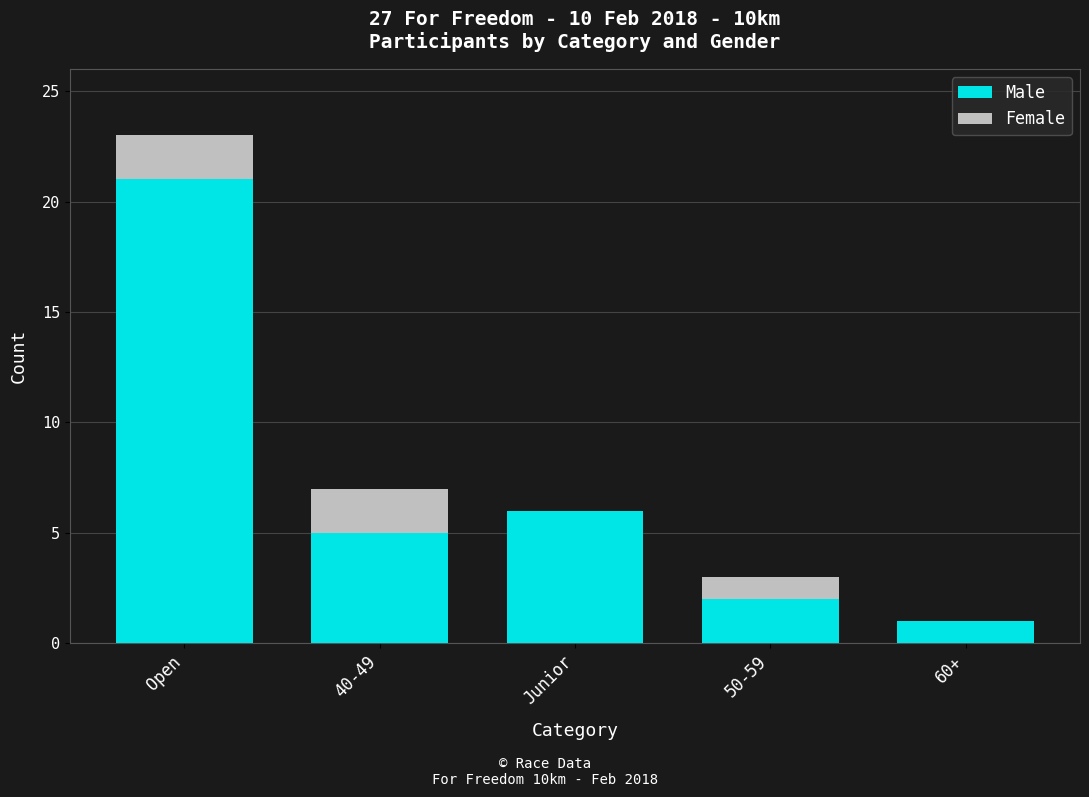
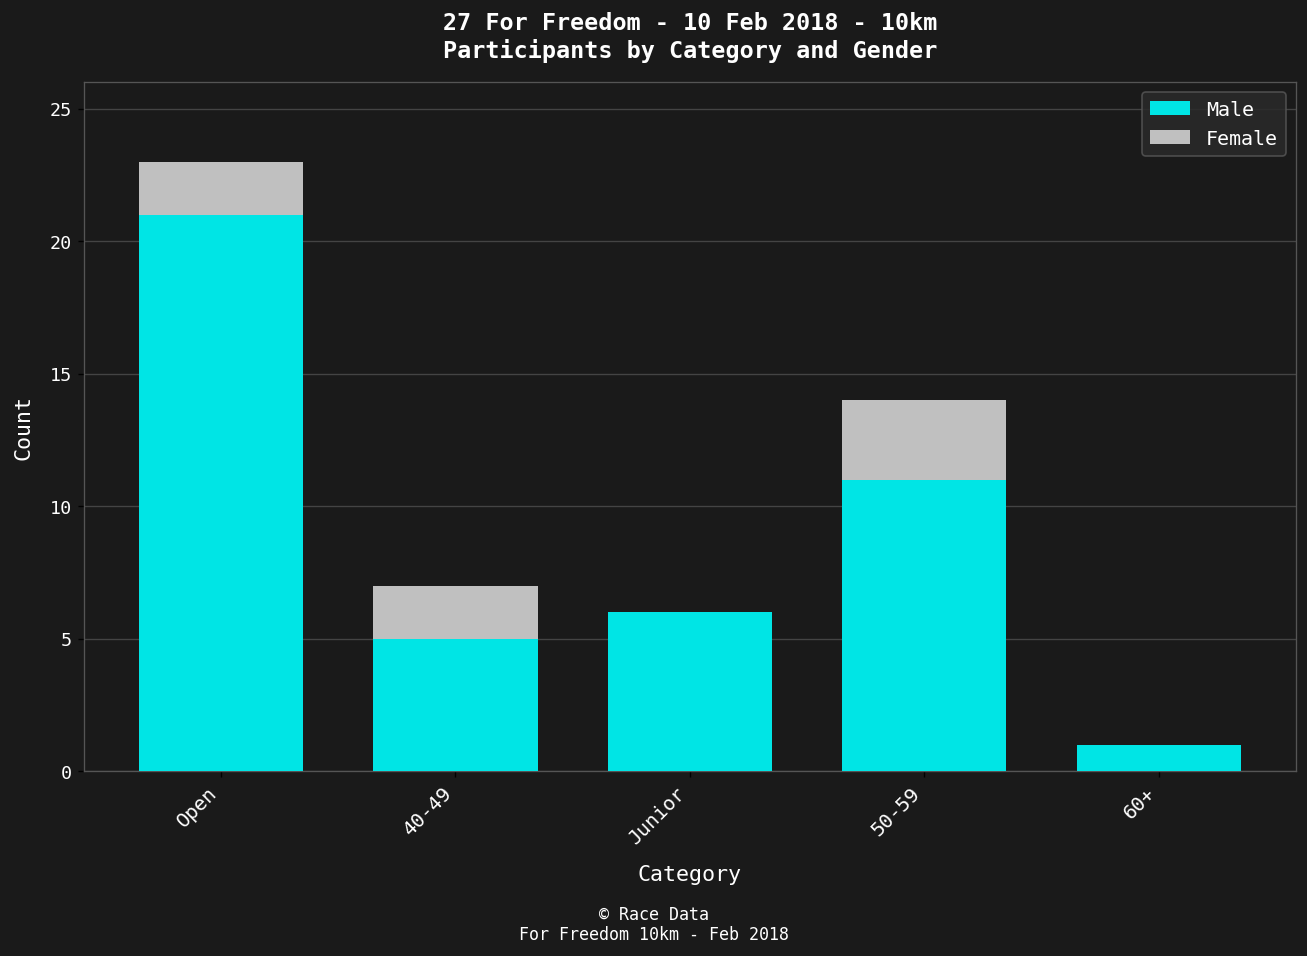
Male, 50-59: 2 -> 11
Female, 50-59: 1 -> 3
